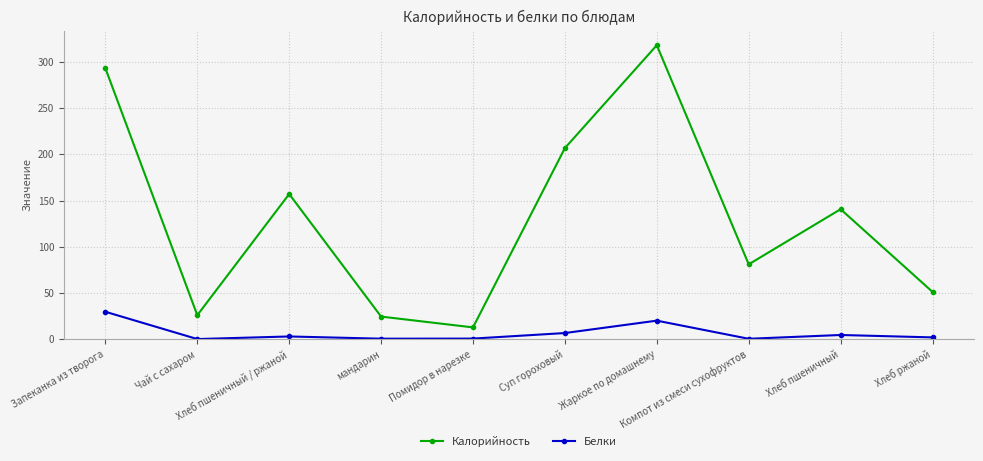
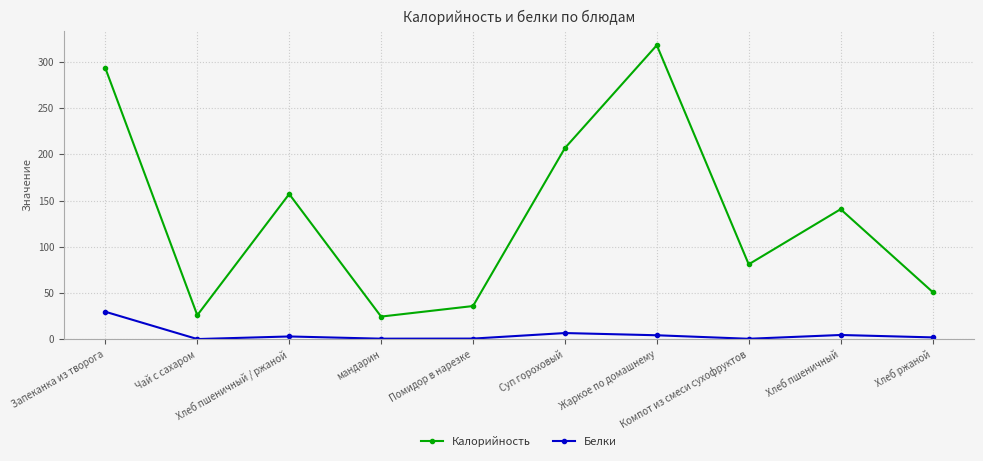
Калорийность, Помидор в нарезке: 10 -> 40
Белки, Жаркое по домашнему: 20 -> 0
